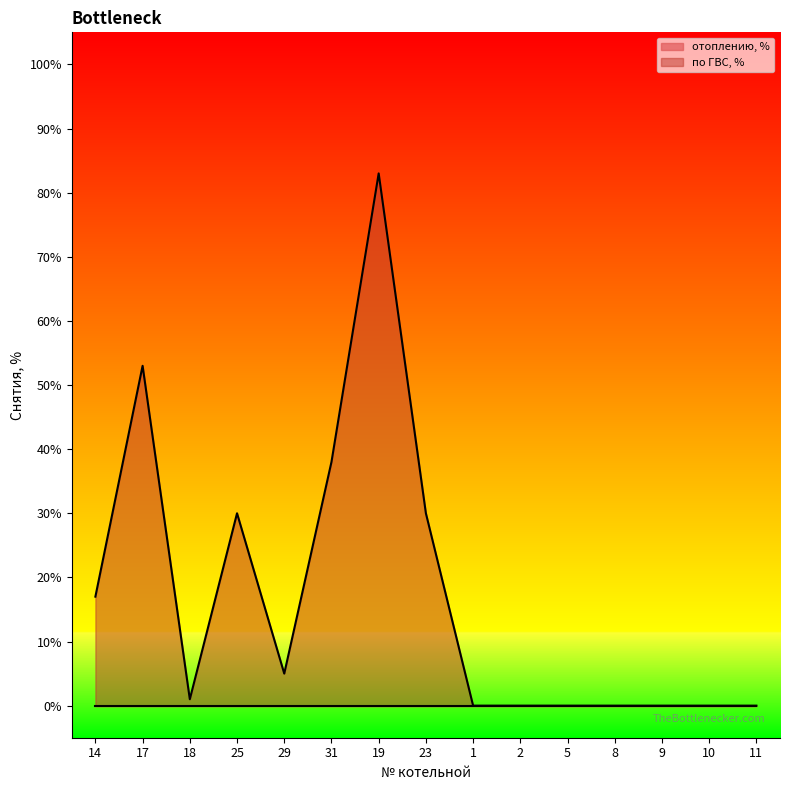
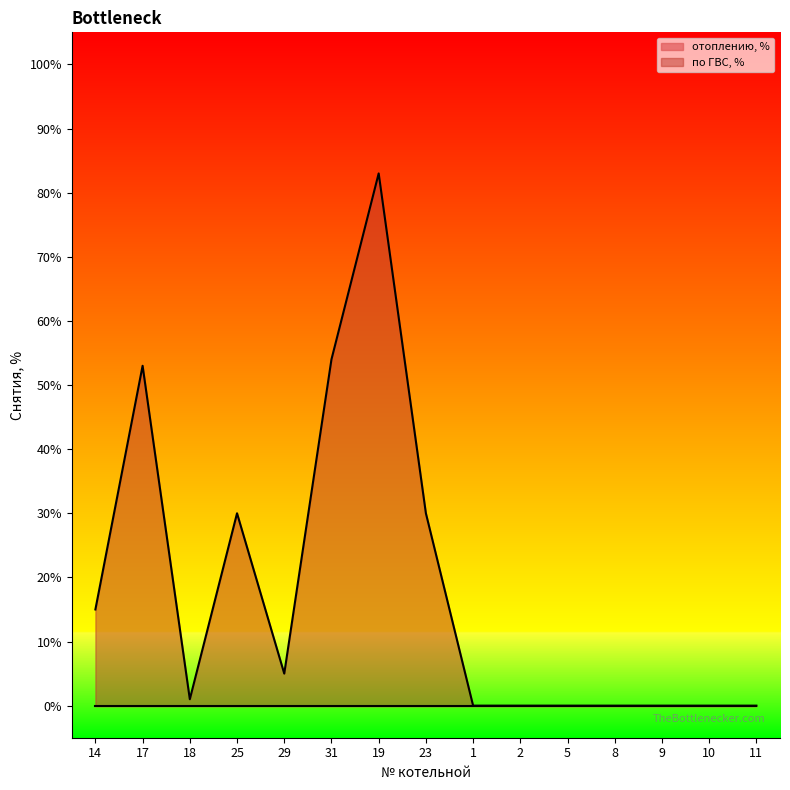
по ГВС, %, 14: 17% -> 15%
по ГВС, %, 31: 38% -> 54%
